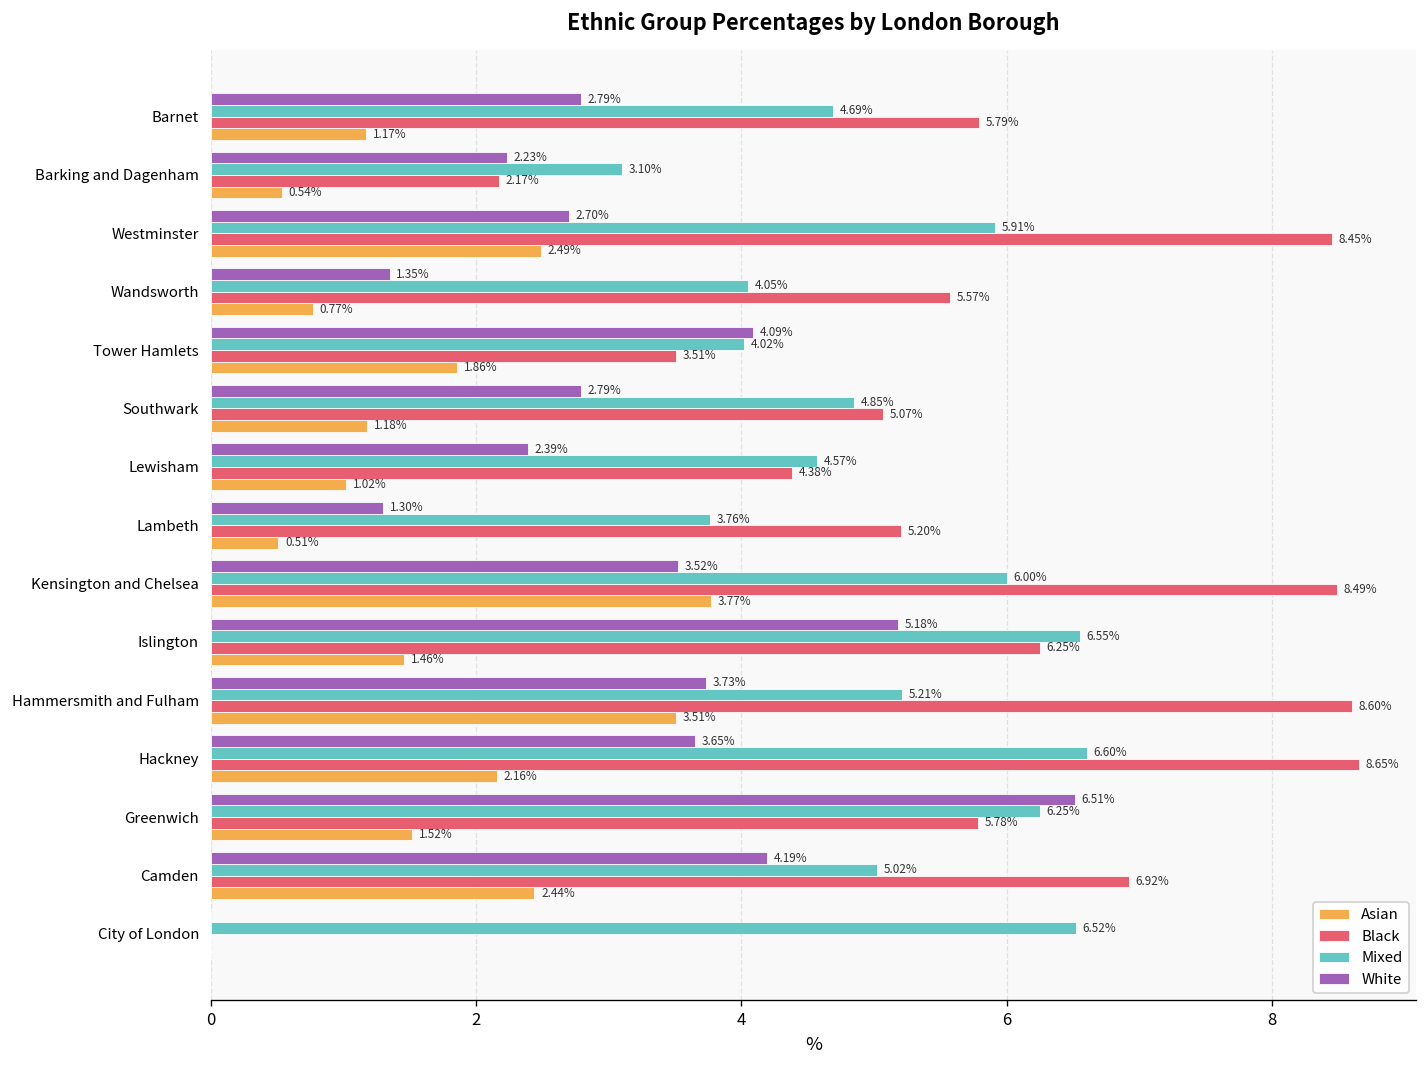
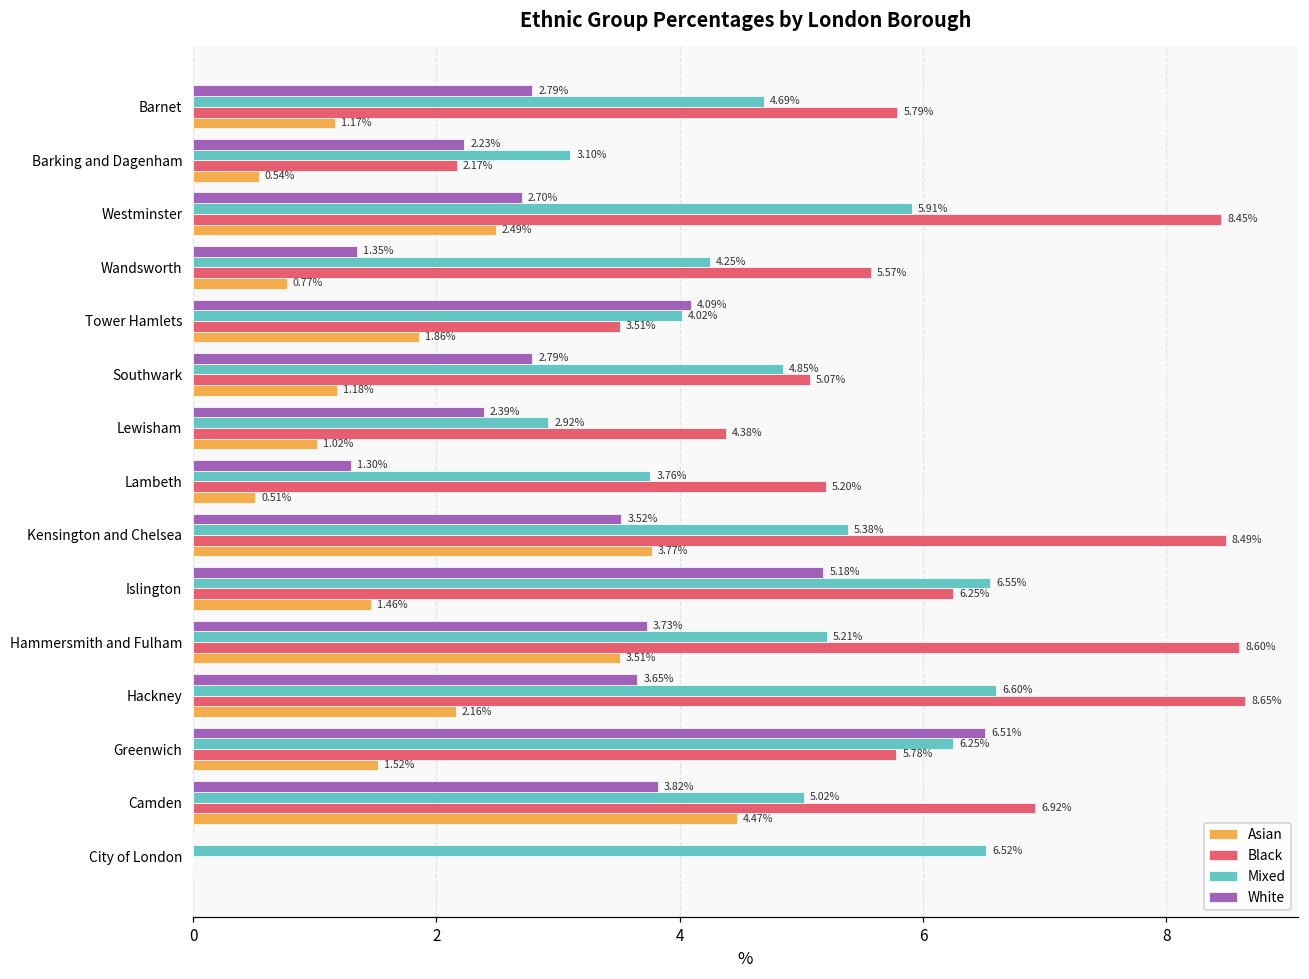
Mixed, Wandsworth: 4.05% -> 4.25%
Mixed, Lewisham: 4.57% -> 2.92%
Mixed, Kensington and Chelsea: 6.00% -> 5.38%
White, Camden: 4.19% -> 3.82%
Asian, Camden: 2.44% -> 4.47%
